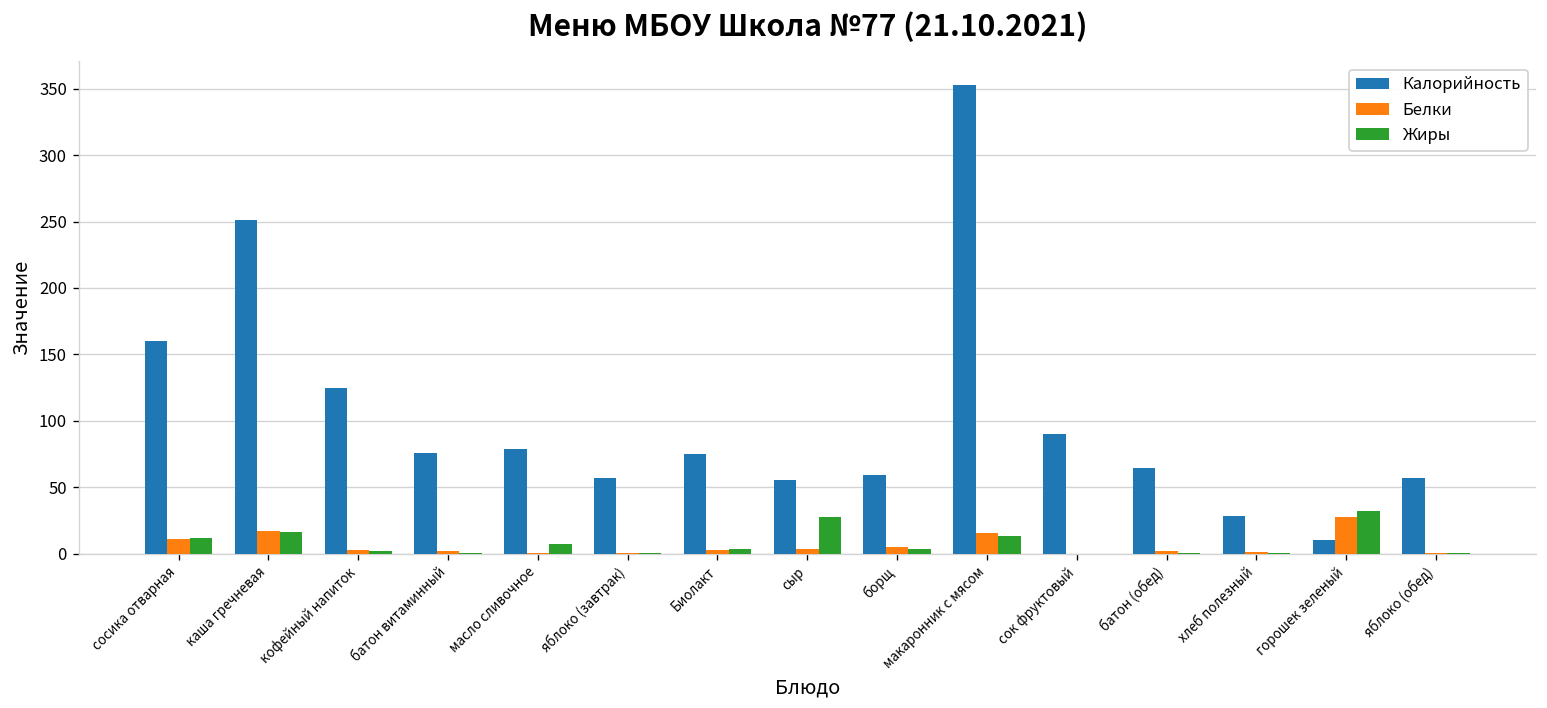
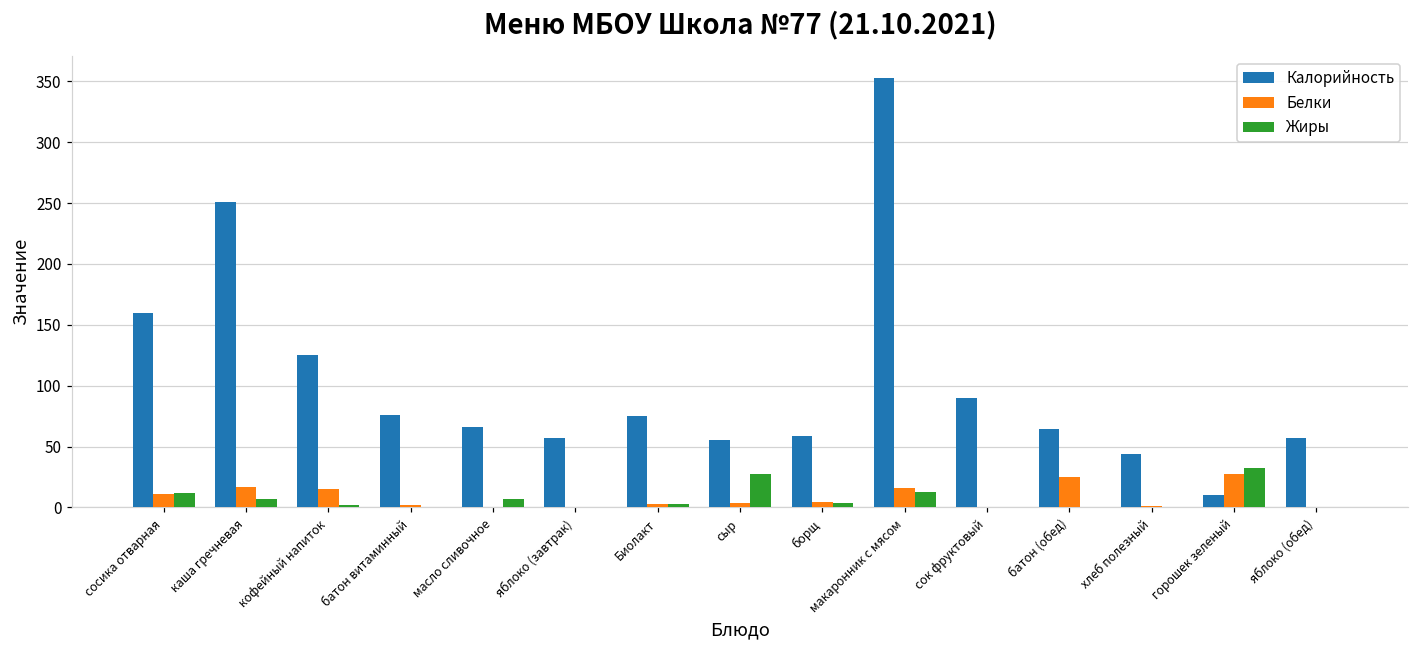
Жиры, каша гречневая: 16 -> 7
Белки, кофейный напиток: 2 -> 15
Калорийность, масло сливочное: 79 -> 66
Белки, батон (обед): 2 -> 25
Калорийность, хлеб полезный: 28 -> 44
